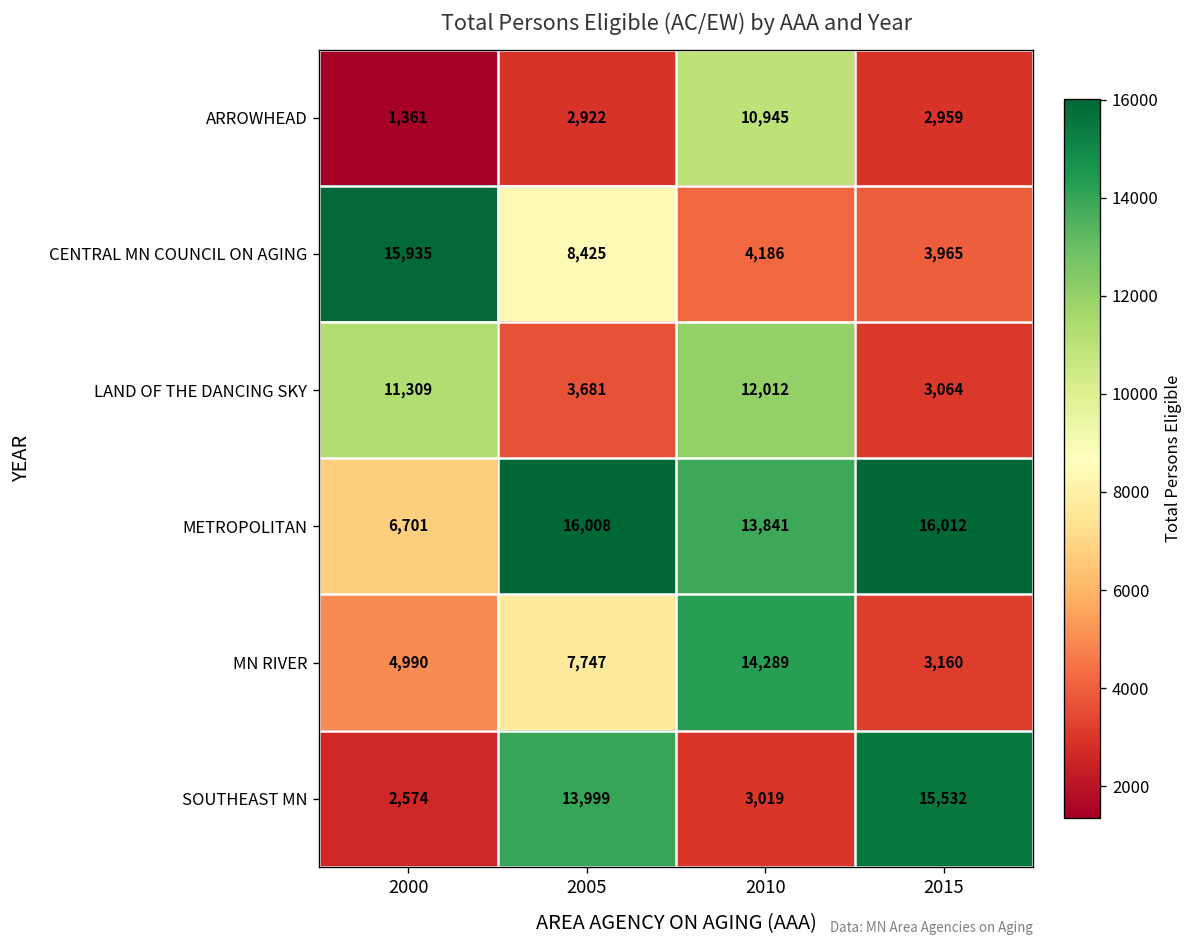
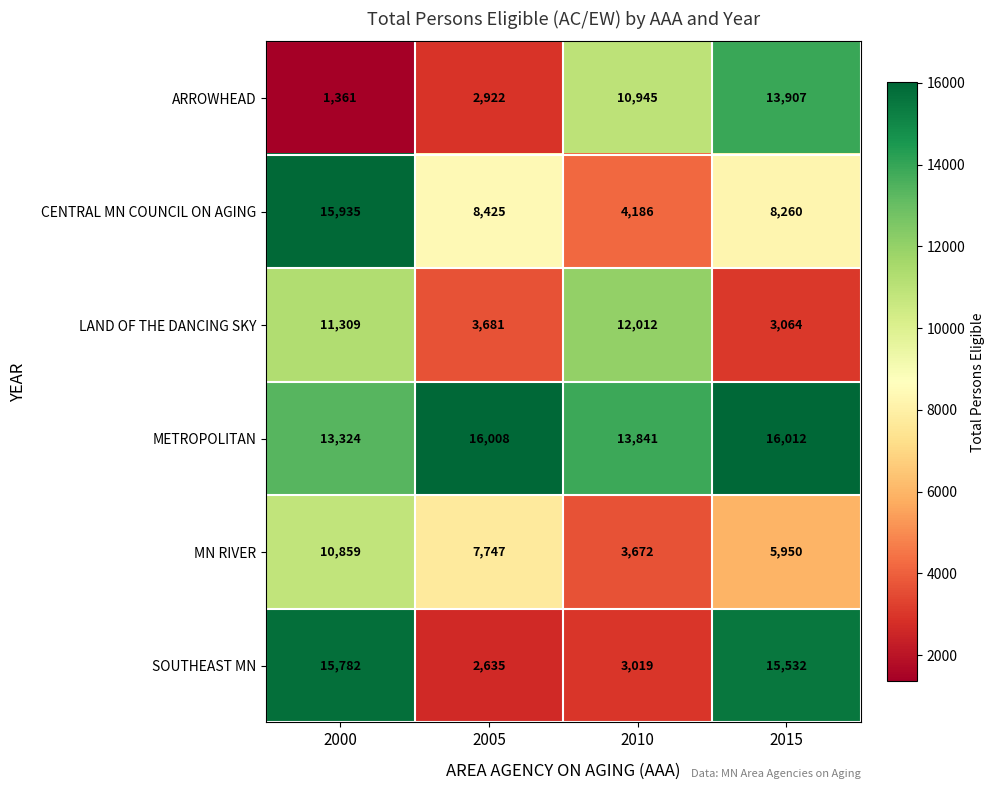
ARROWHEAD, 2015: 2,959 -> 13,907
CENTRAL MN COUNCIL ON AGING, 2015: 3,965 -> 8,260
METROPOLITAN, 2000: 6,701 -> 13,324
MN RIVER, 2000: 4,990 -> 10,859
MN RIVER, 2010: 14,289 -> 3,672
MN RIVER, 2015: 3,160 -> 5,950
SOUTHEAST MN, 2000: 2,574 -> 15,782
SOUTHEAST MN, 2005: 13,999 -> 2,635
